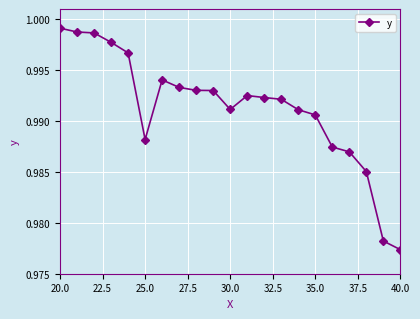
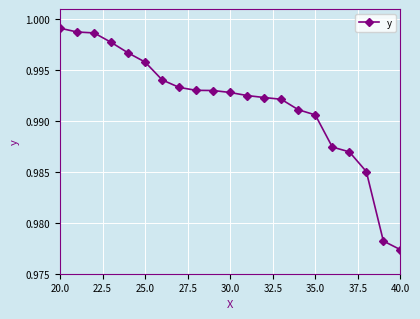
25.0: 0.9882 -> 0.9958
30.0: 0.9911 -> 0.9928
